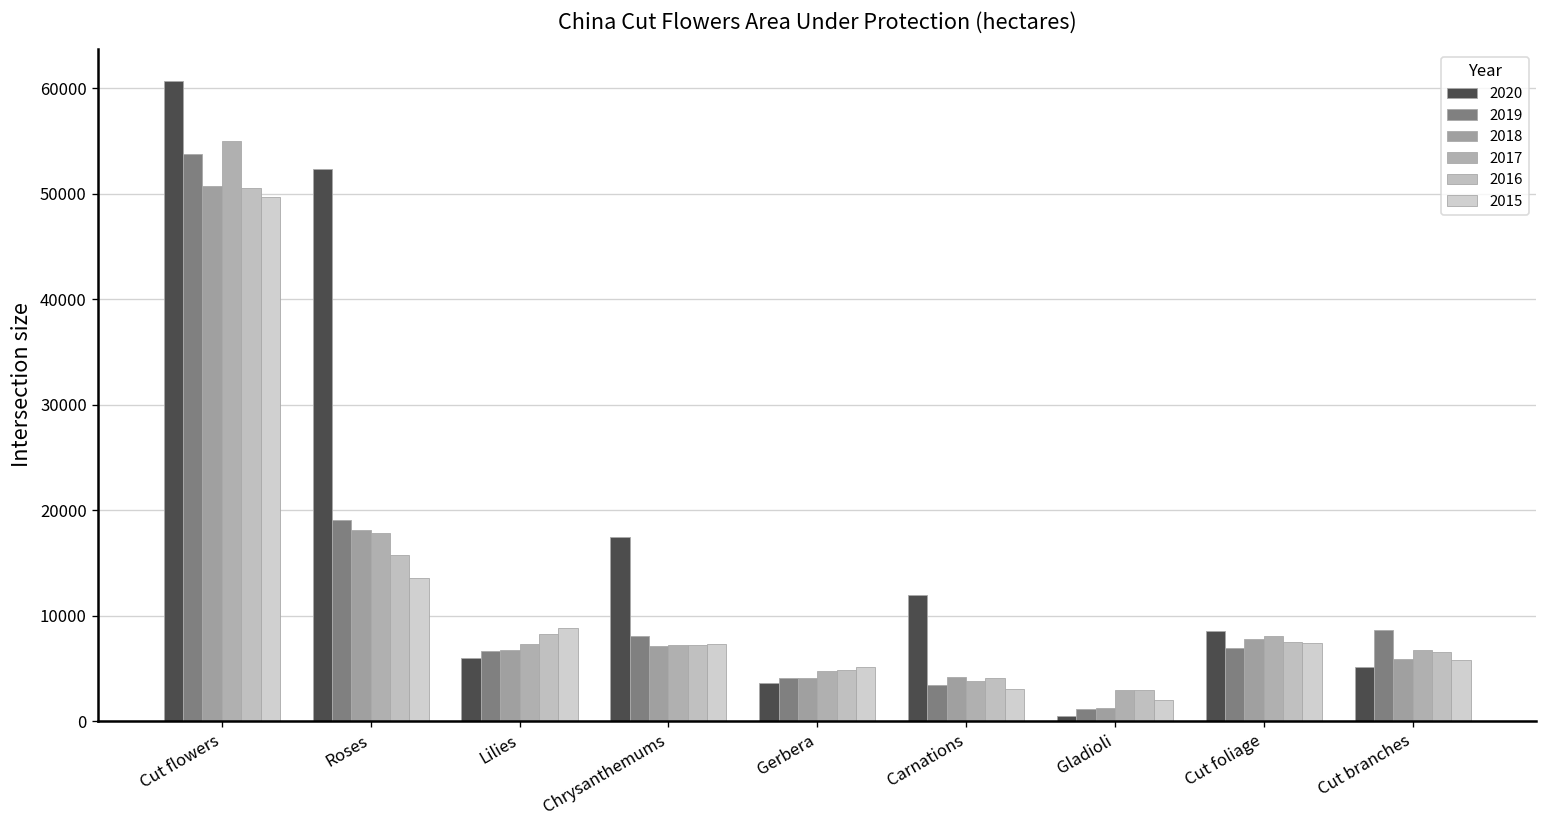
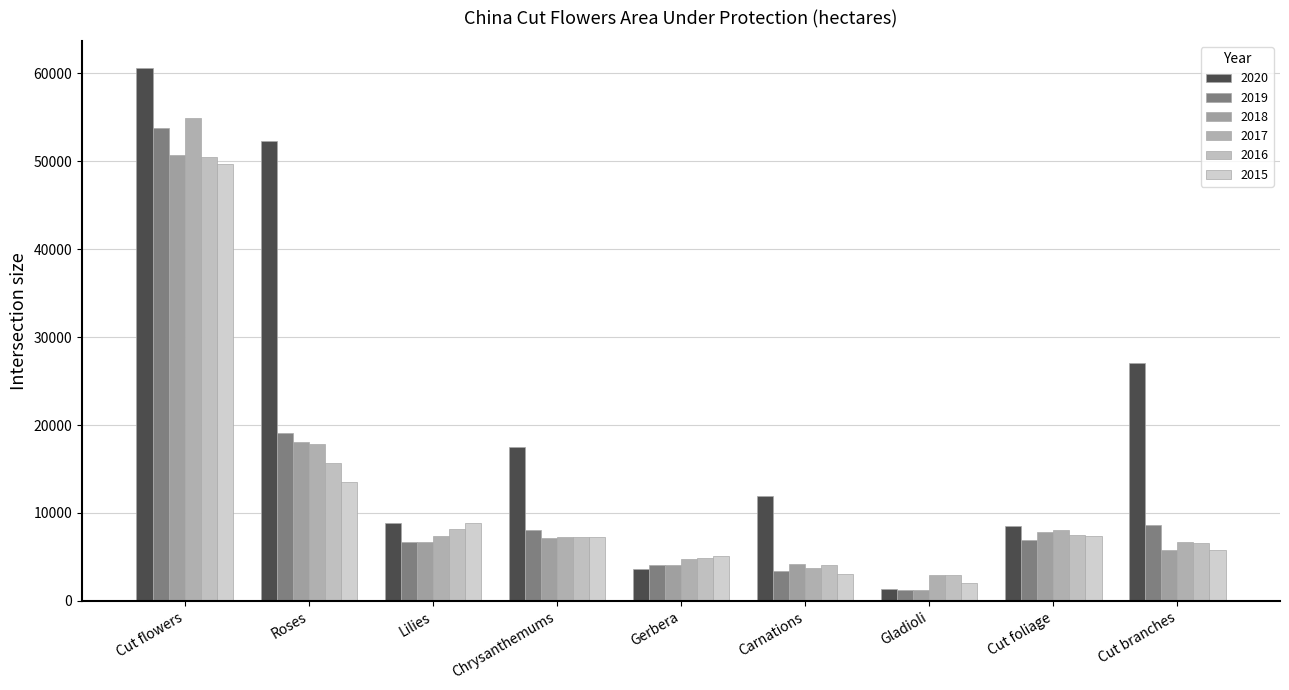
2020, Lilies: 6000 -> 9000
2020, Gladioli: 0 -> 1000
2020, Cut branches: 5000 -> 27000
